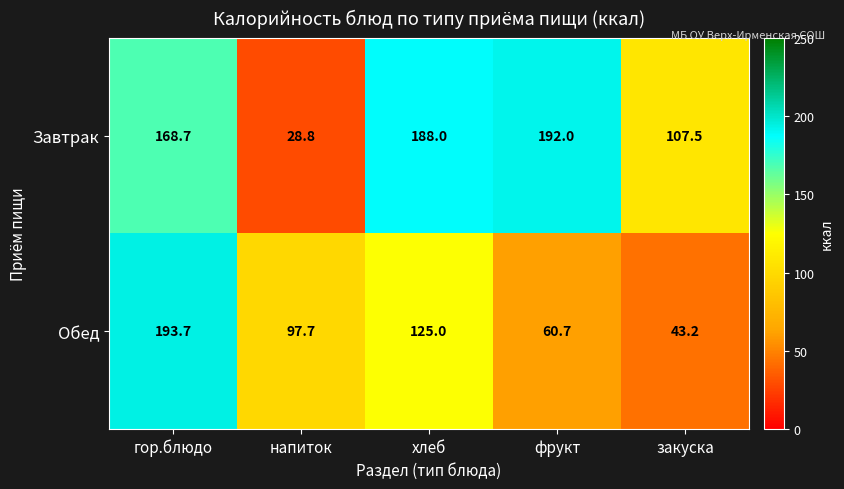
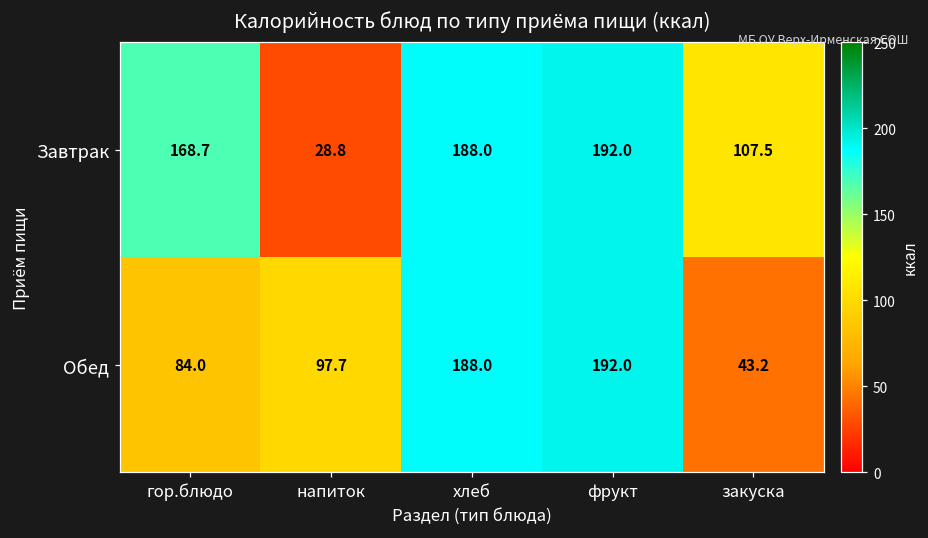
Обед, гор.блюдо: 193.7 -> 84.0
Обед, хлеб: 125.0 -> 188.0
Обед, фрукт: 60.7 -> 192.0
